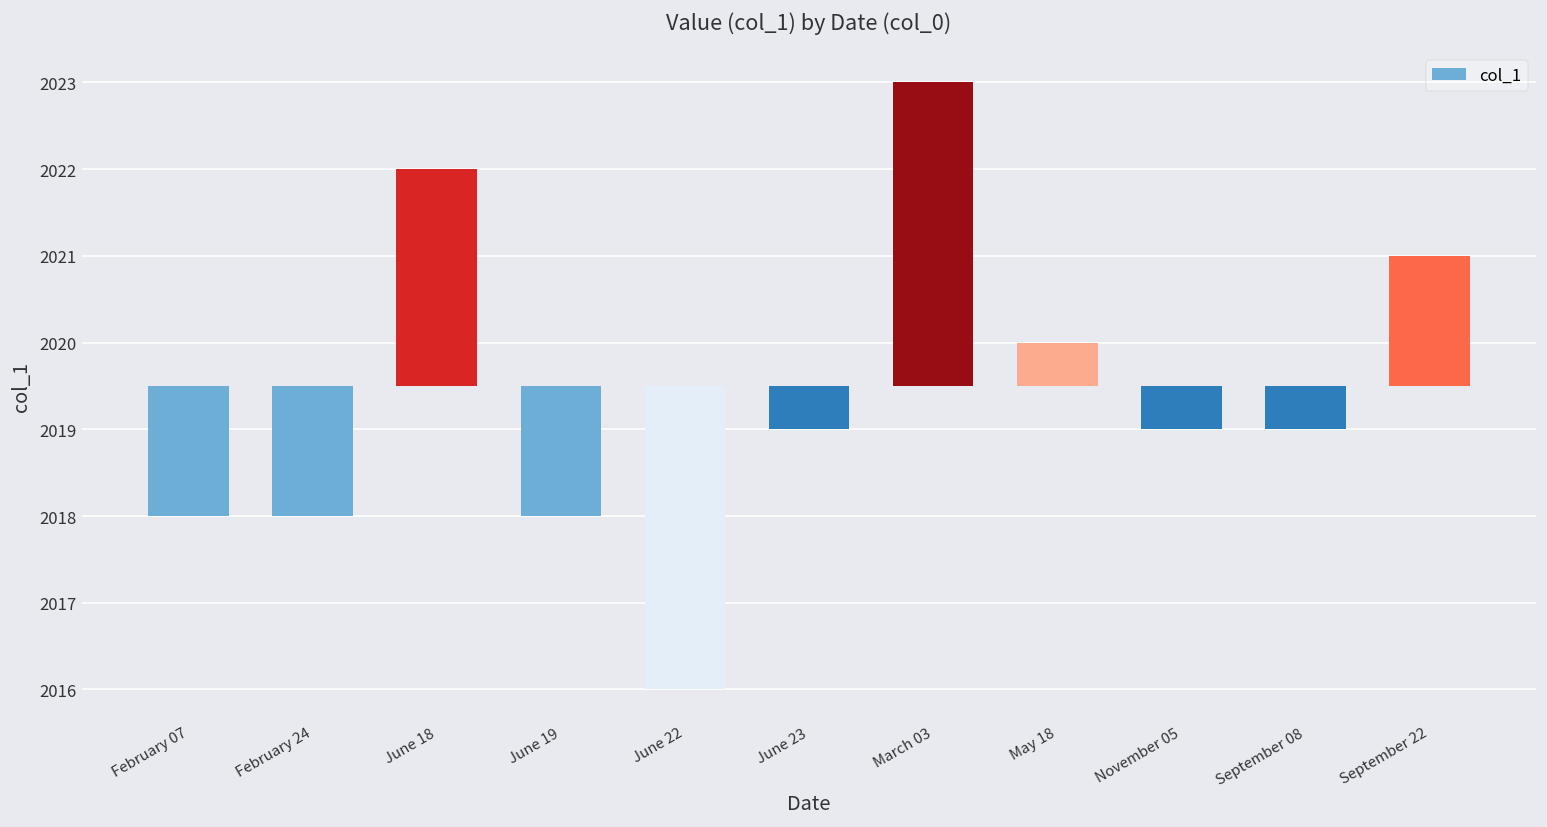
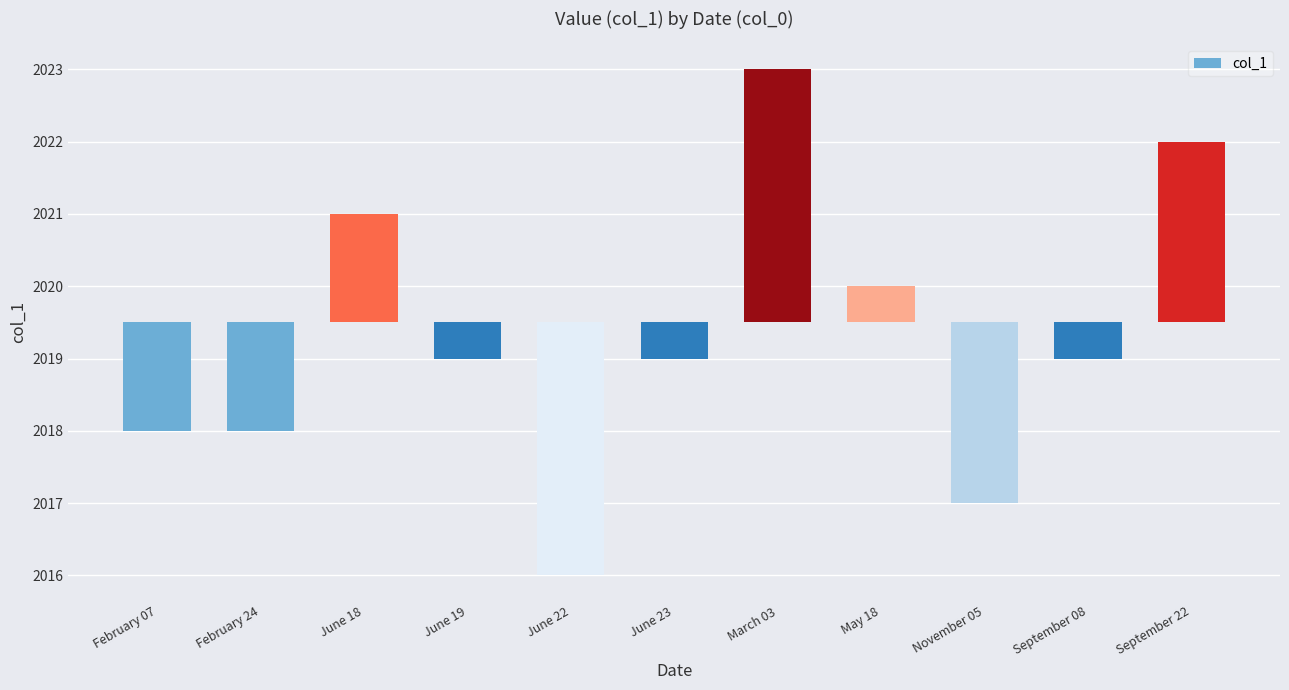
June 18: 2022 -> 2021
June 19: 2018 -> 2019
November 05: 2019 -> 2017
September 22: 2021 -> 2022
